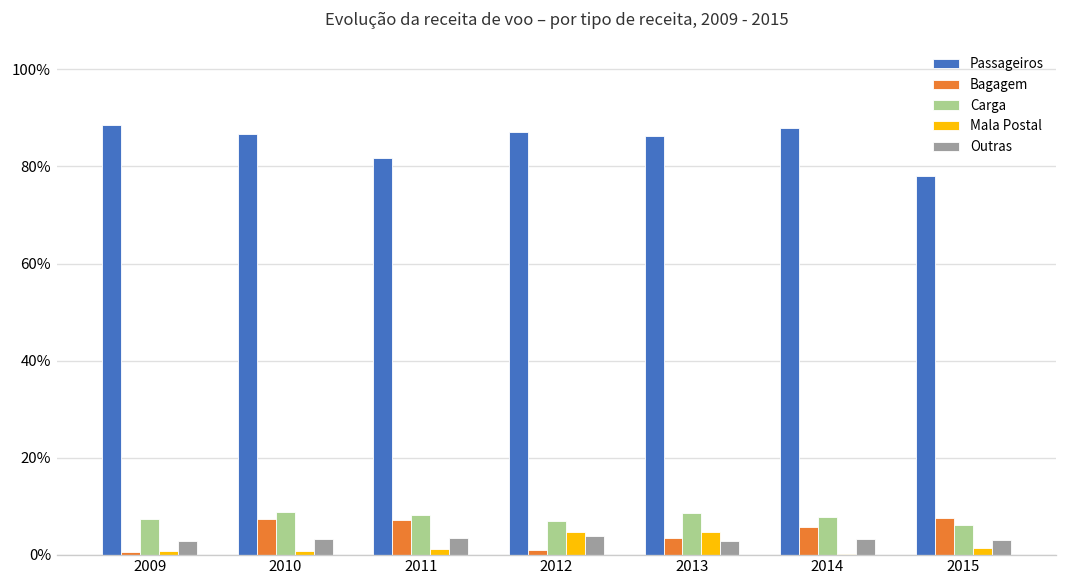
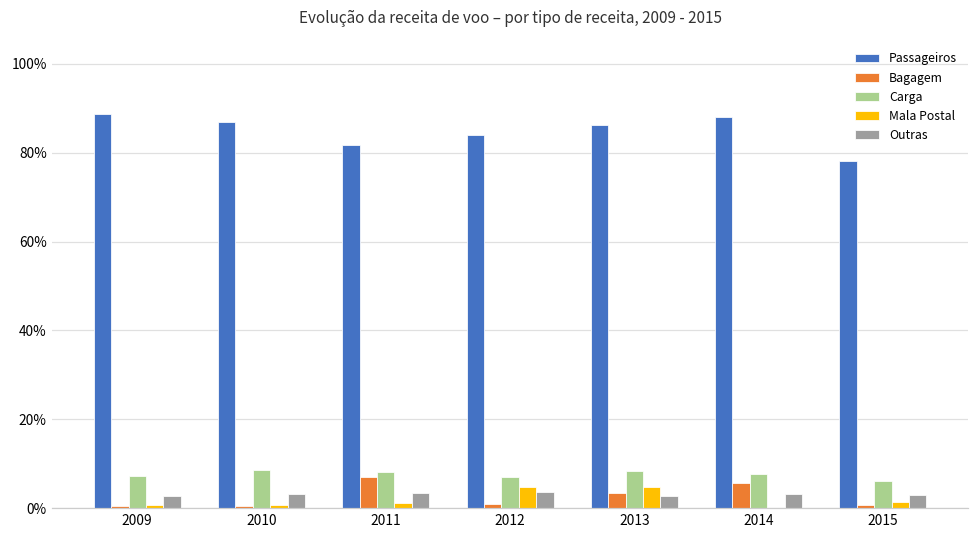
Bagagem, 2010: 7% -> 1%
Passageiros, 2012: 87% -> 84%
Bagagem, 2015: 8% -> 1%
